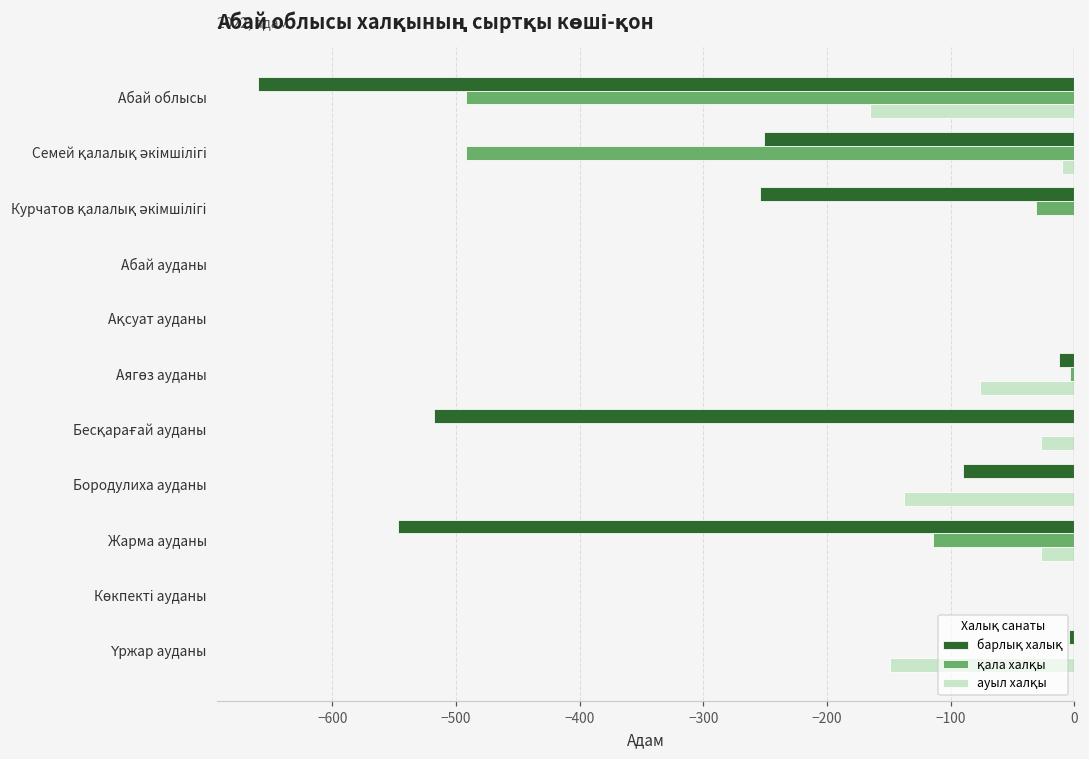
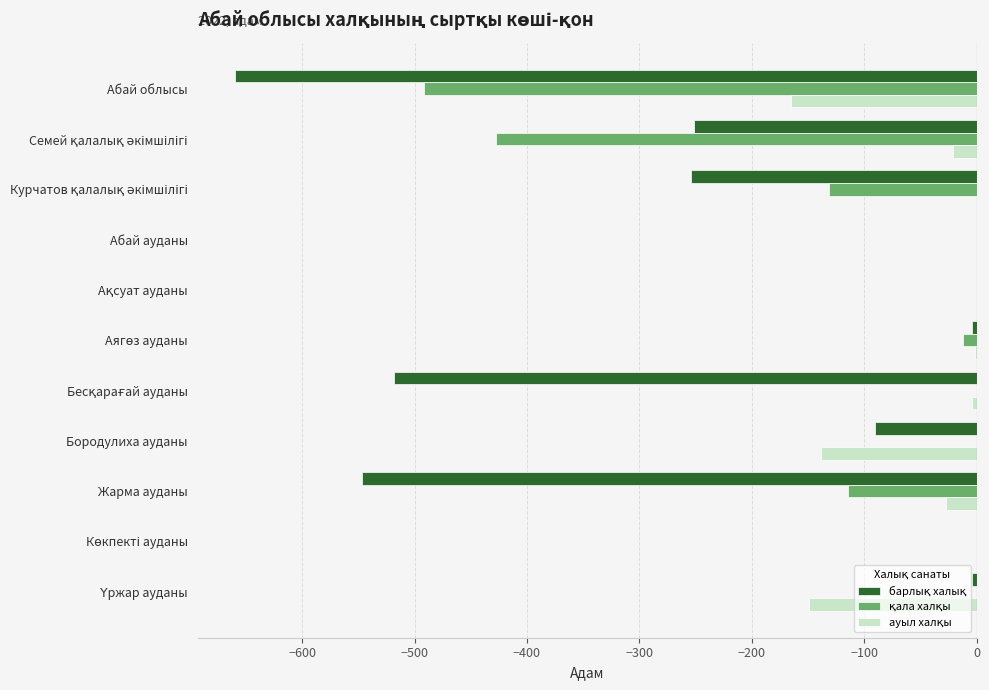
қала халқы, Семей қалалық әкімшілігі: -492 -> -428
ауыл халқы, Семей қалалық әкімшілігі: -10 -> -21
қала халқы, Курчатов қалалық әкімшілігі: -31 -> -131
барлық халық, Аягөз ауданы: -12 -> -4
қала халқы, Аягөз ауданы: -3 -> -12
ауыл халқы, Аягөз ауданы: -76 -> -1
ауыл халқы, Бесқарағай ауданы: -27 -> -4
